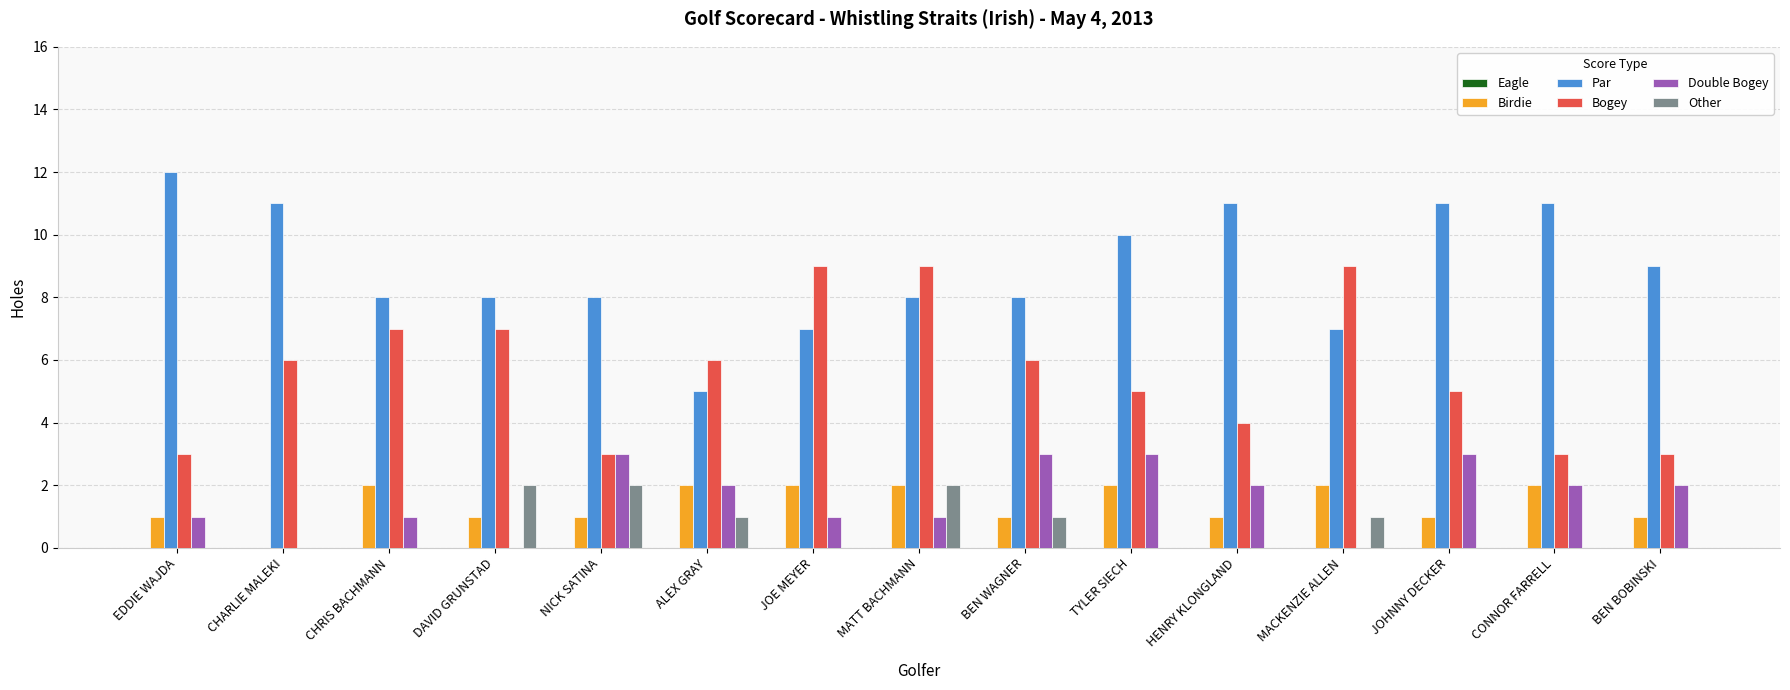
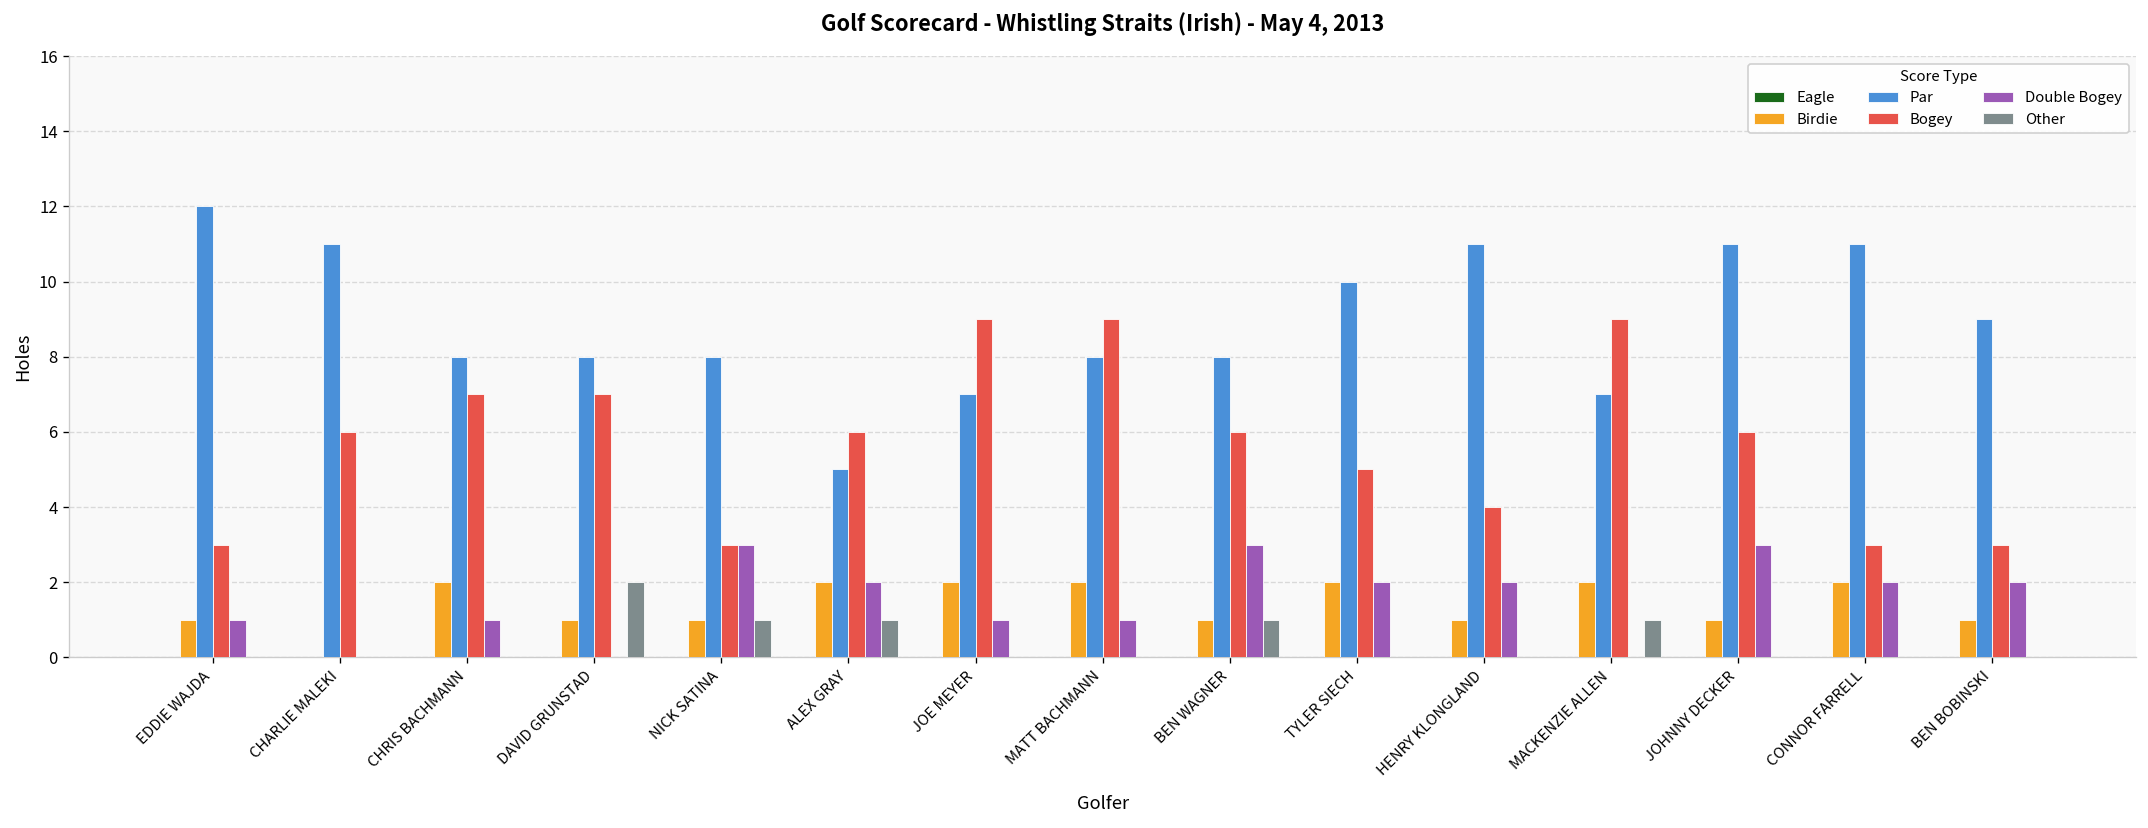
Other, NICK SATINA: 2 -> 1
Other, MATT BACHMANN: 2 -> 0
Double Bogey, TYLER SIECH: 3 -> 2
Bogey, JOHNNY DECKER: 5 -> 6
